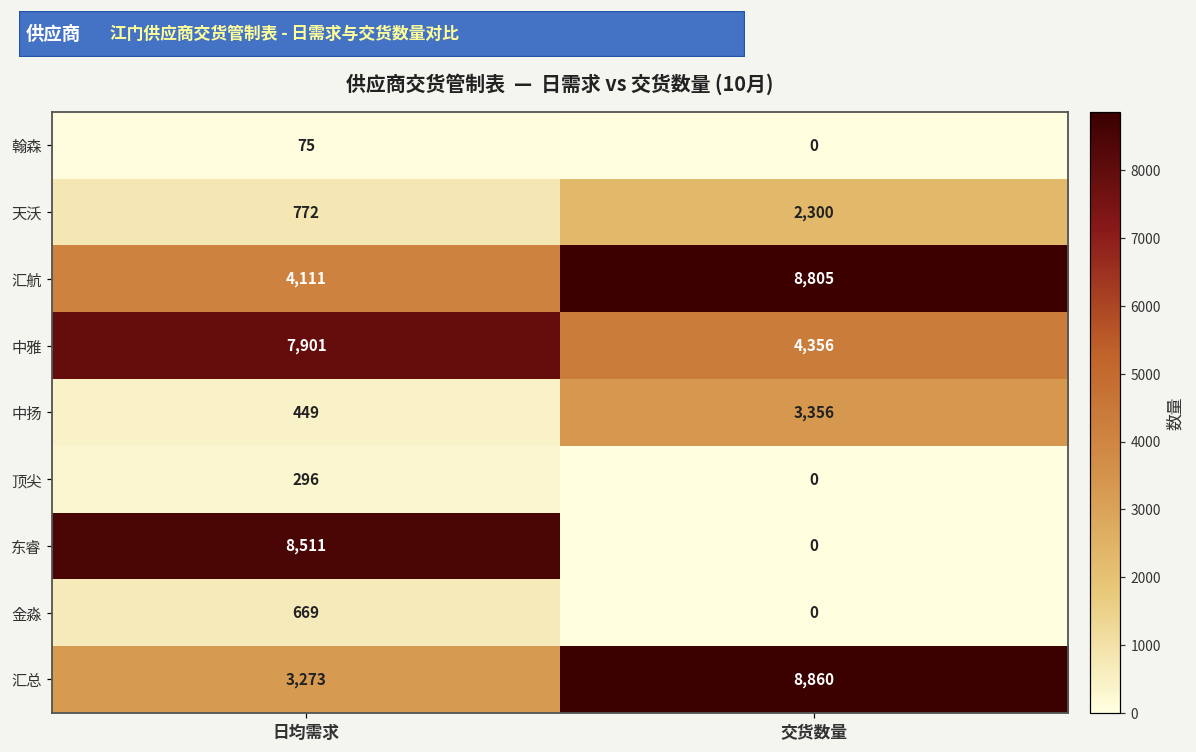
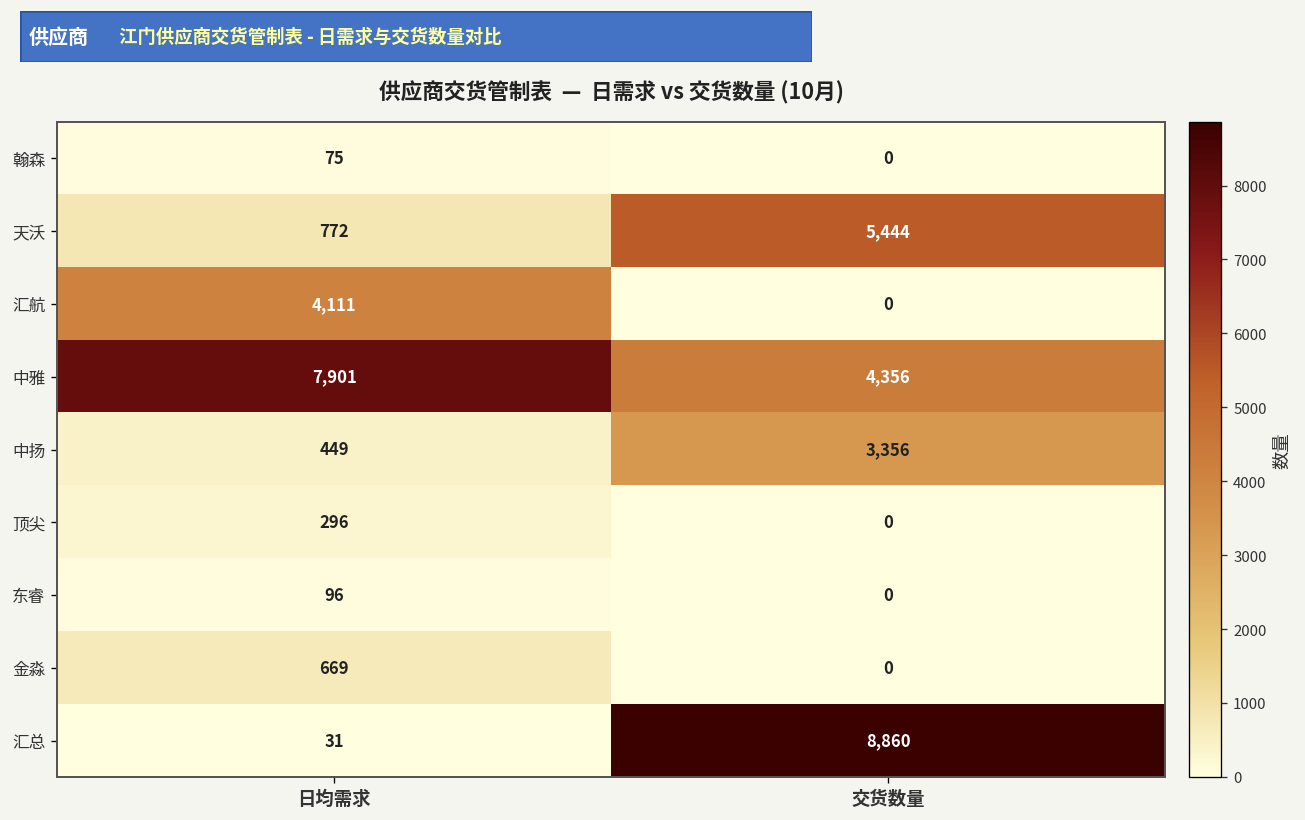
天沃, 交货数量: 2,300 -> 5,444
汇航, 交货数量: 8,805 -> 0
东睿, 日均需求: 8,511 -> 96
汇总, 日均需求: 3,273 -> 31
